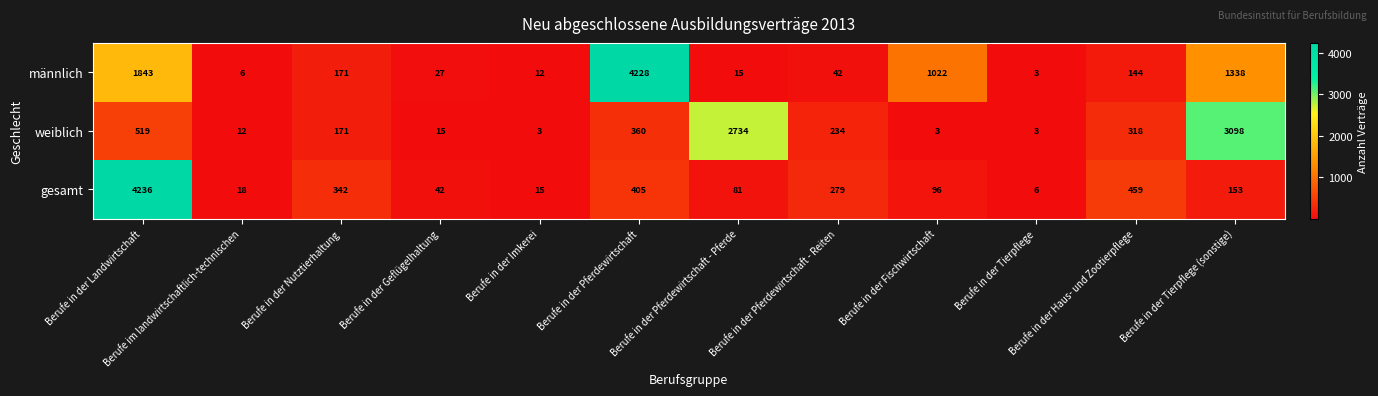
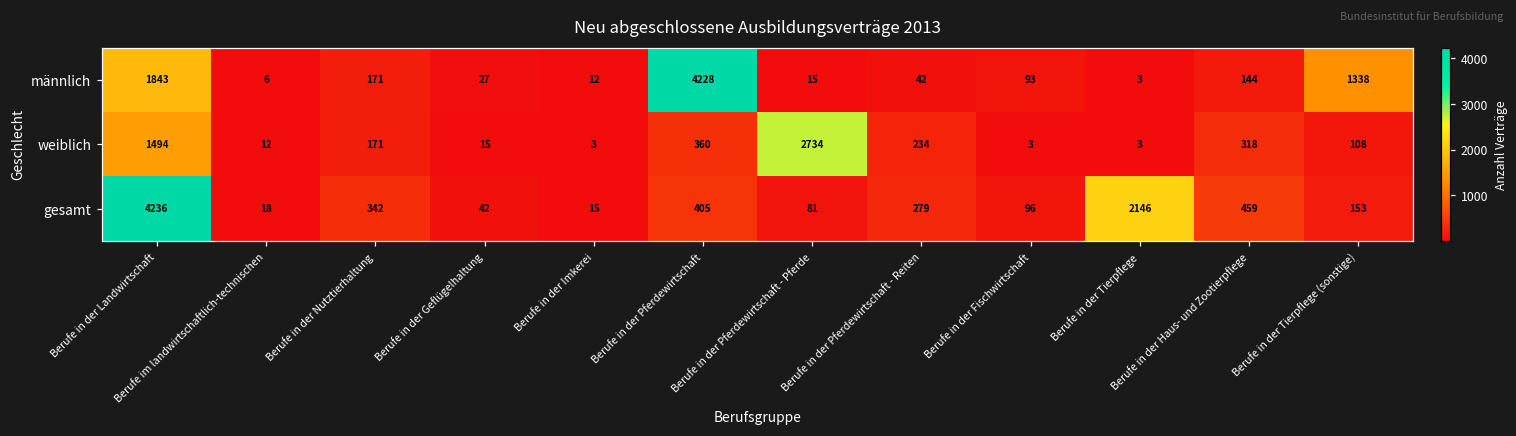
männlich, Berufe in der Fischwirtschaft: 1022 -> 93
weiblich, Berufe in der Landwirtschaft: 519 -> 1494
weiblich, Berufe in der Tierpflege (sonstige): 3098 -> 108
gesamt, Berufe in der Tierpflege: 6 -> 2146
